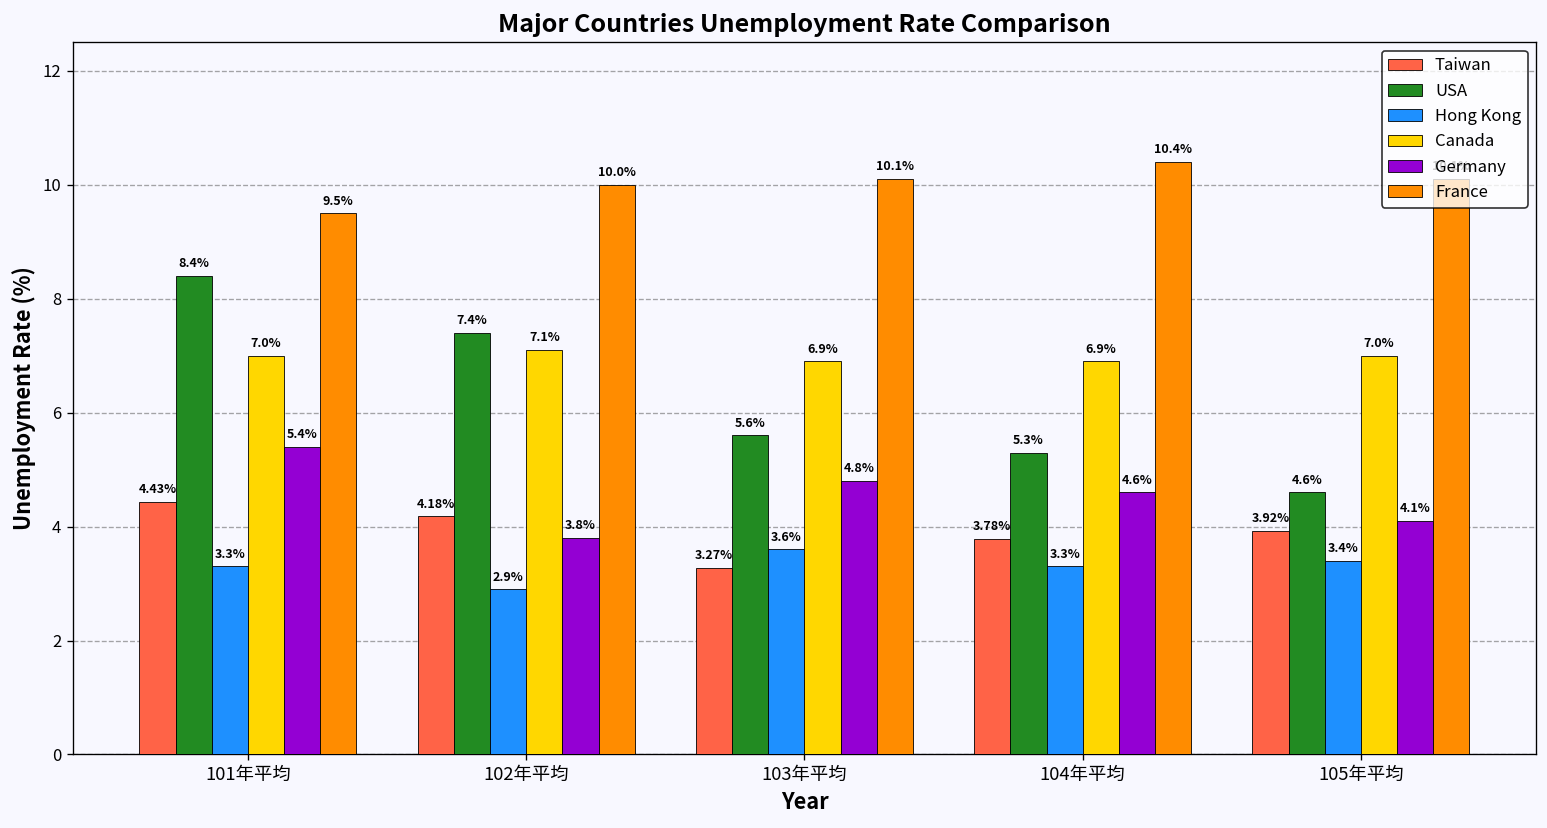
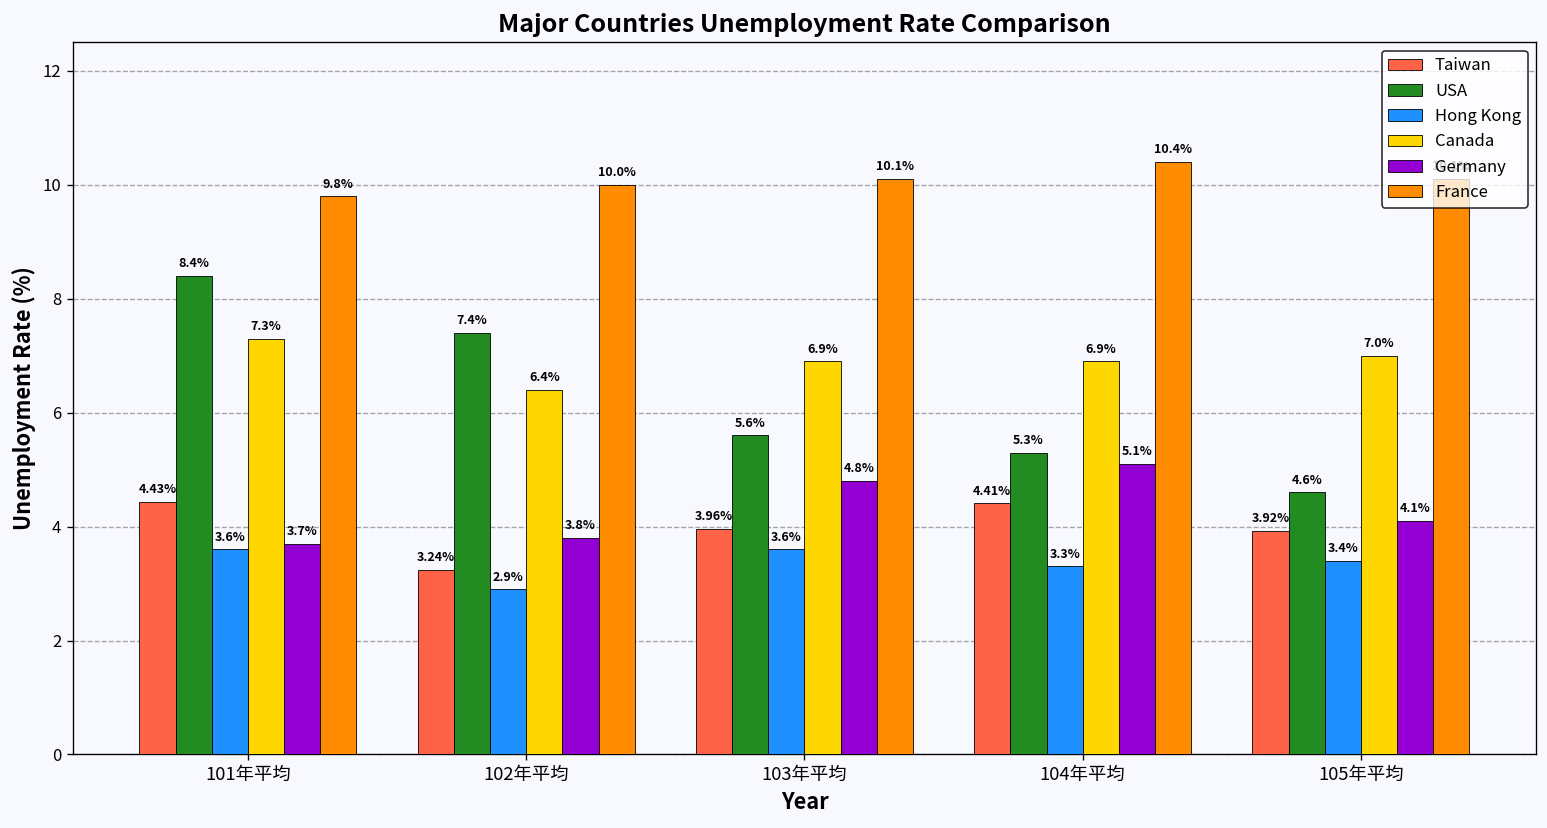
Hong Kong, 101年平均: 3.3% -> 3.6%
Canada, 101年平均: 7.0% -> 7.3%
Germany, 101年平均: 5.4% -> 3.7%
France, 101年平均: 9.5% -> 9.8%
Taiwan, 102年平均: 4.18% -> 3.24%
Canada, 102年平均: 7.1% -> 6.4%
Taiwan, 103年平均: 3.27% -> 3.96%
Taiwan, 104年平均: 3.78% -> 4.41%
Germany, 104年平均: 4.6% -> 5.1%
